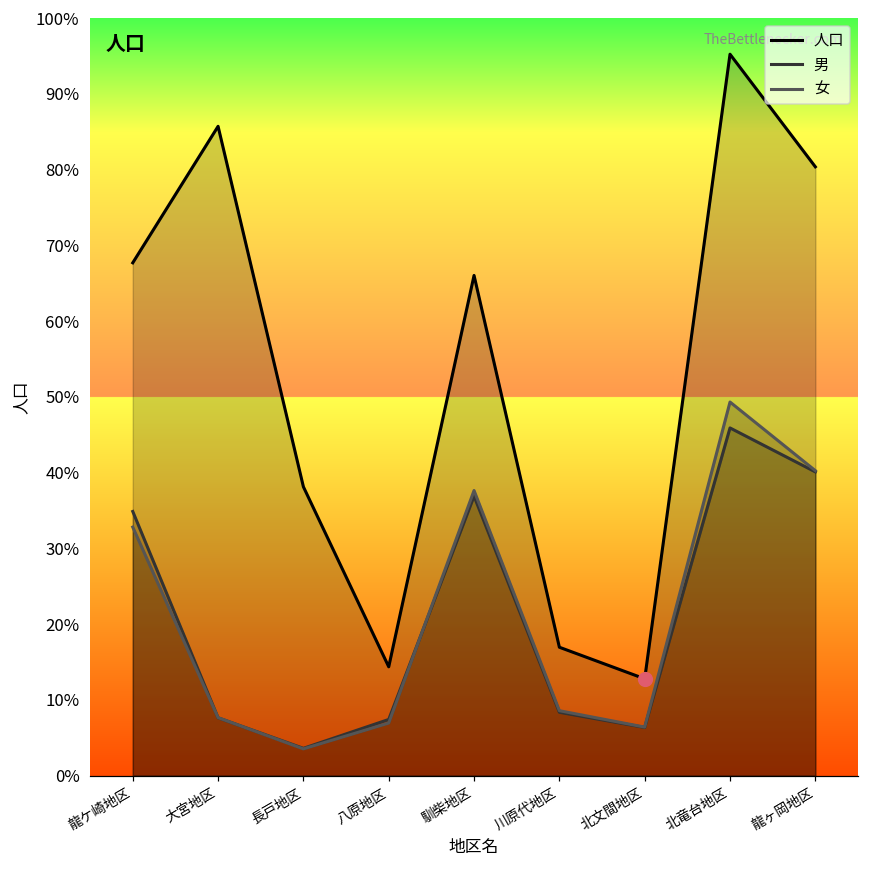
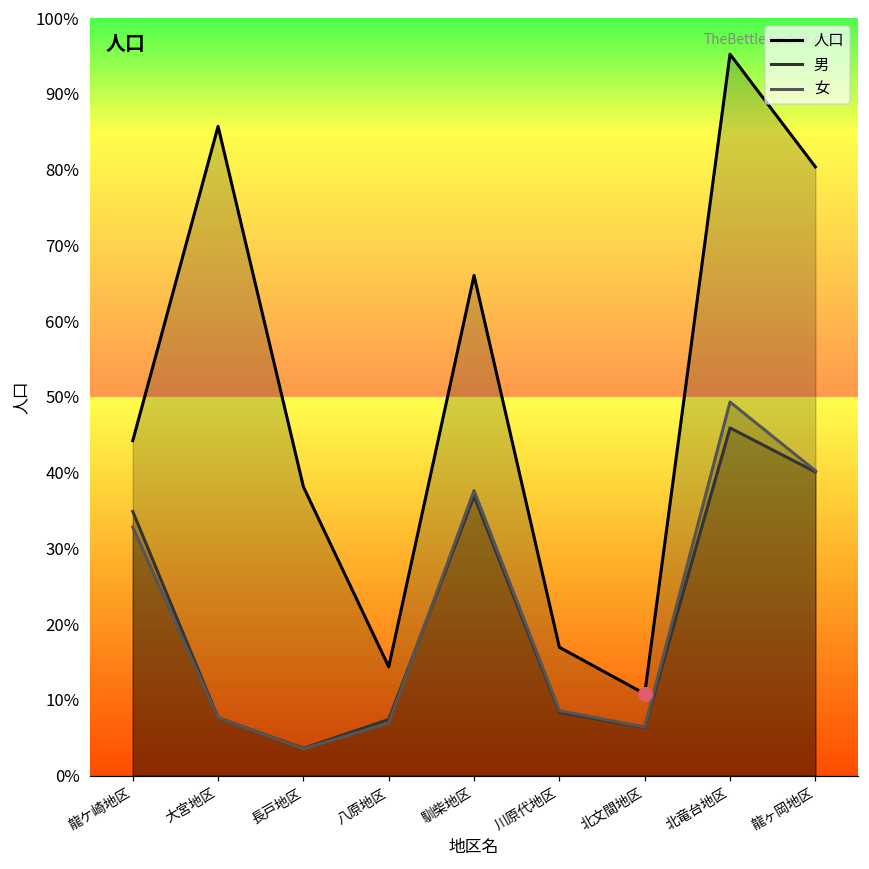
人口, 龍ケ崎地区: 68% -> 44%
人口, 北文間地区: 13% -> 11%
